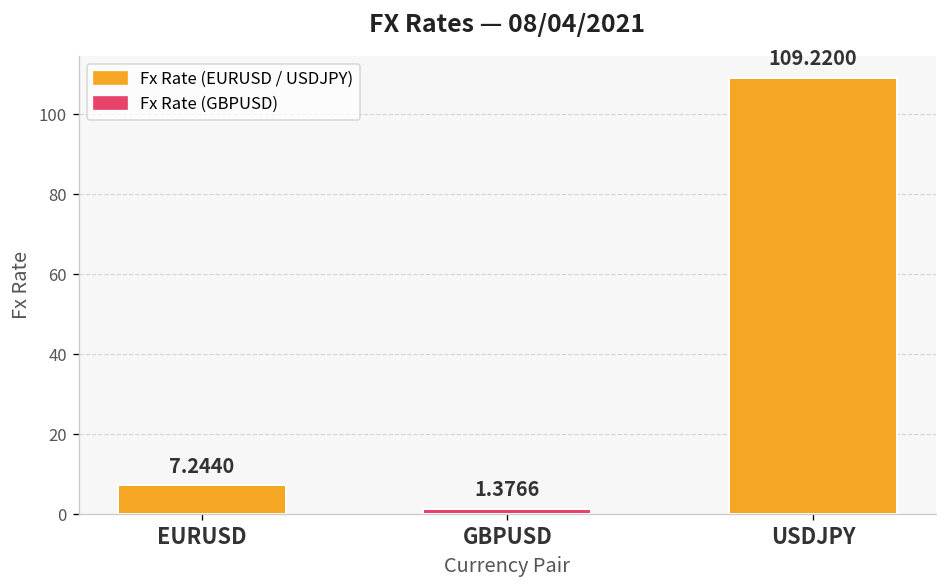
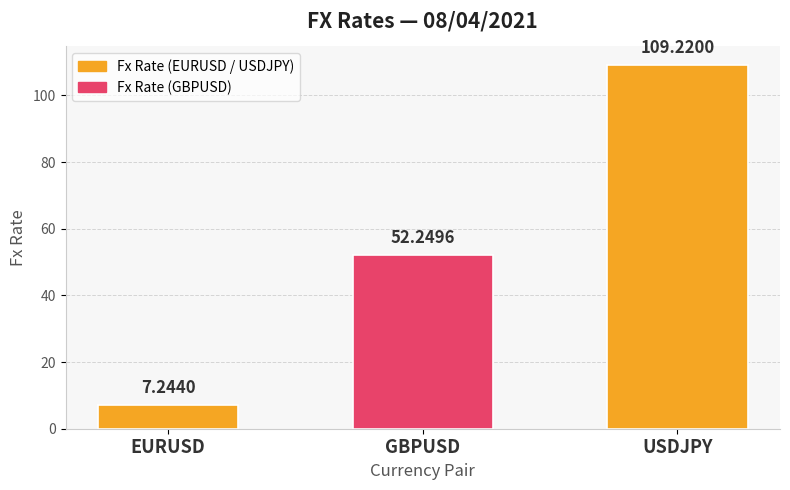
GBPUSD: 1.3766 -> 52.2496
